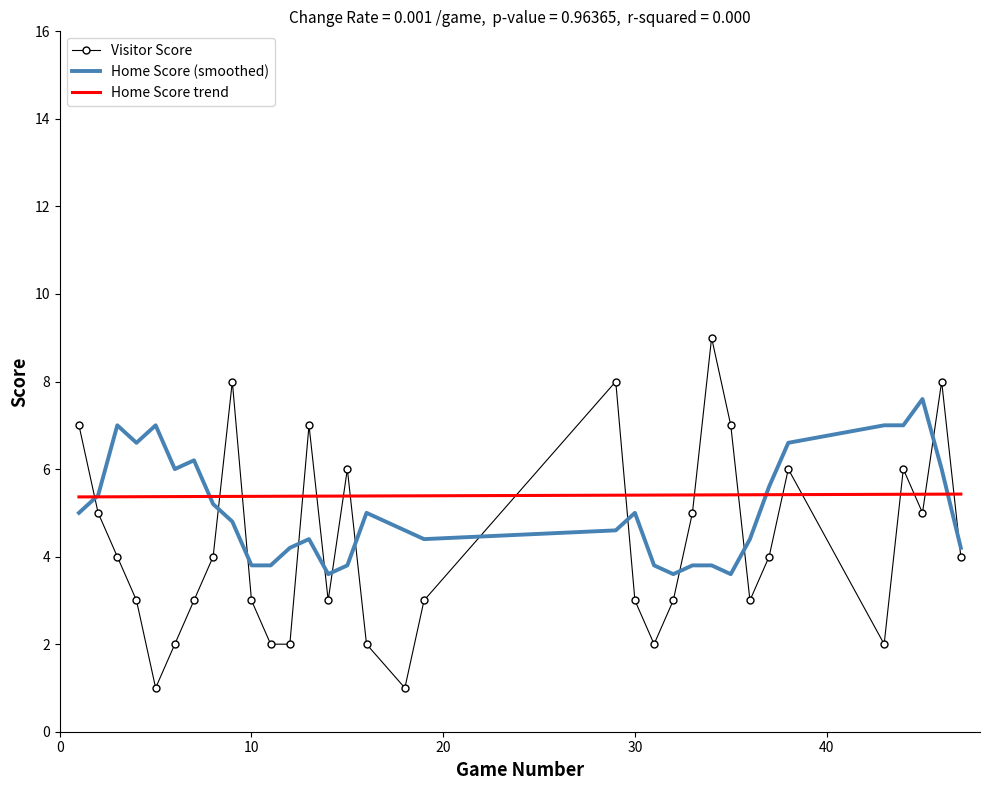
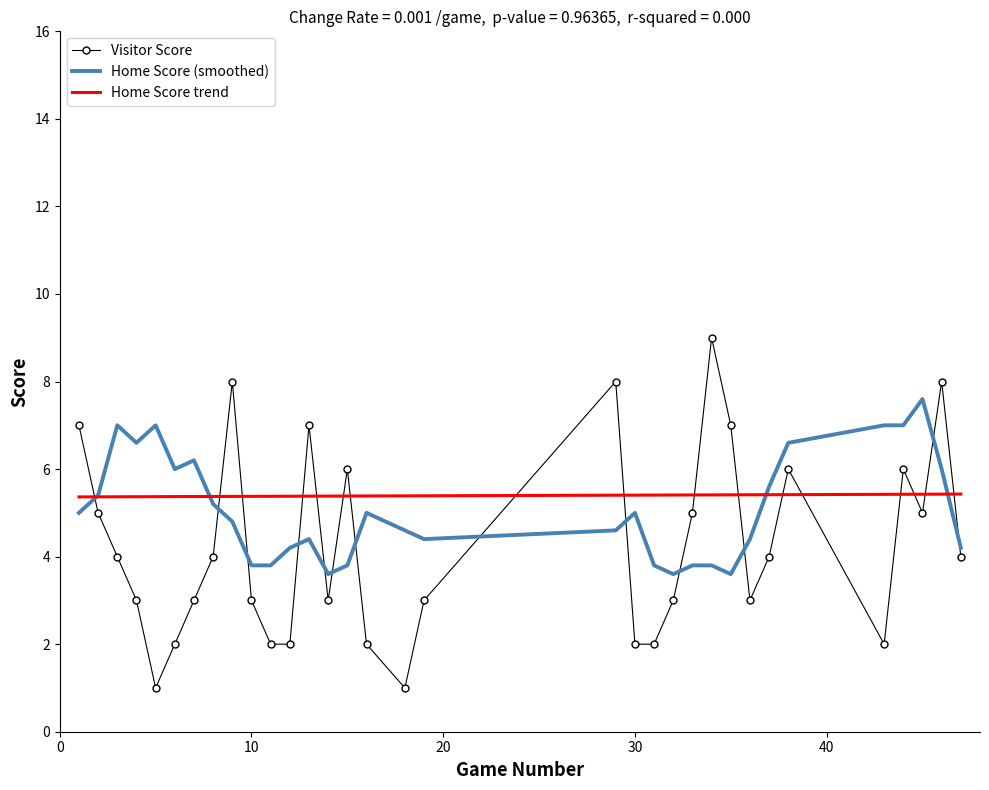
Visitor Score, 30: 3 -> 2
